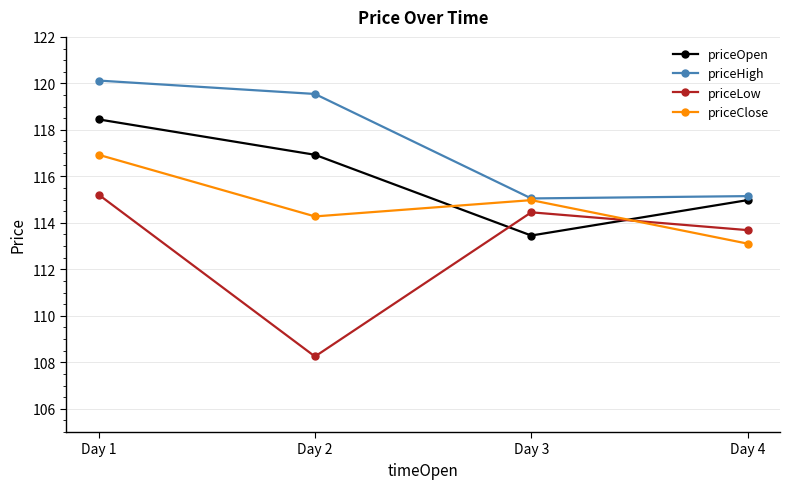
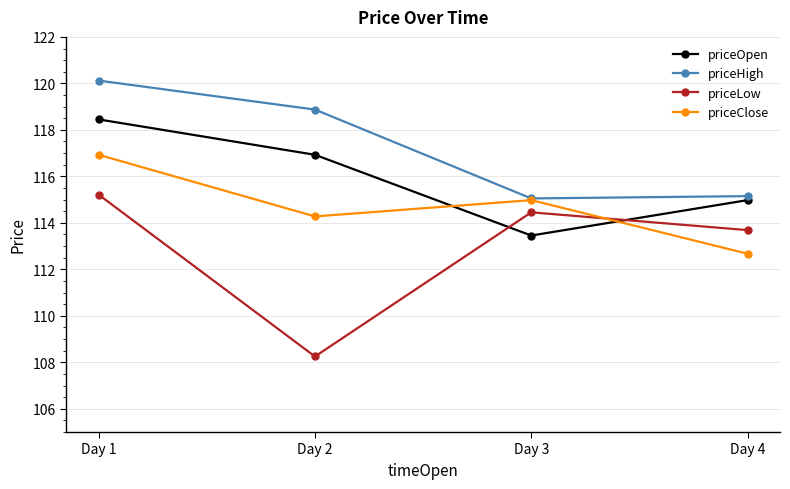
priceHigh, Day 2: 119.5 -> 118.9
priceClose, Day 4: 113.1 -> 112.7
